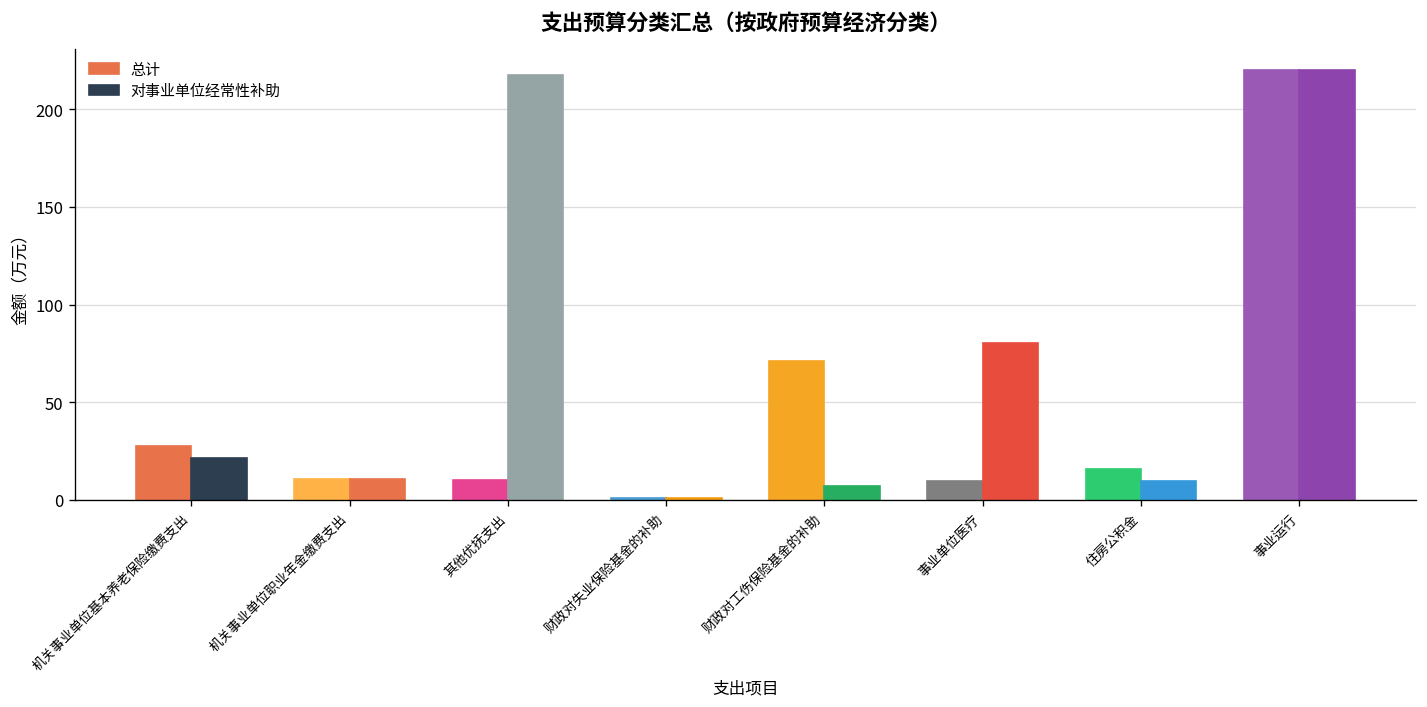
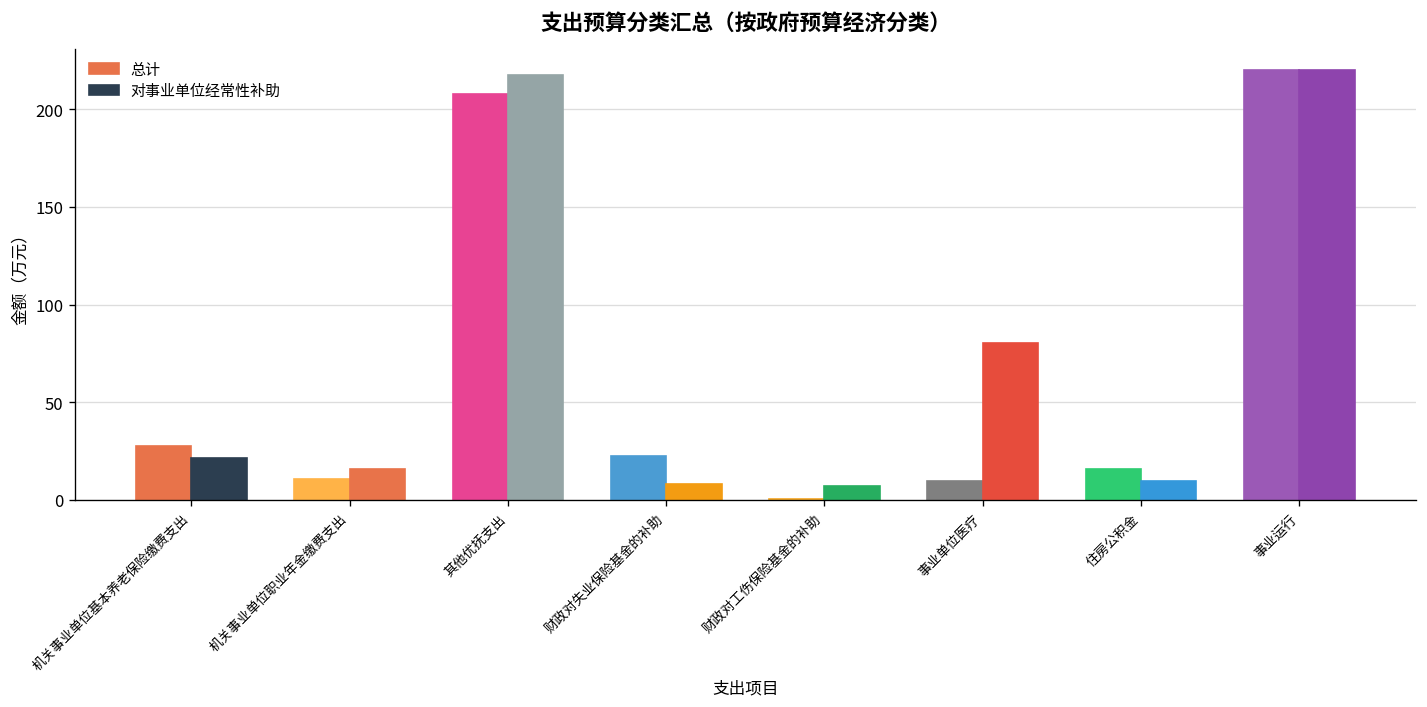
对事业单位经常性补助, 机关事业单位职业年金缴费支出: 11 -> 16
总计, 其他优抚支出: 10 -> 208
总计, 财政对失业保险基金的补助: 1 -> 23
对事业单位经常性补助, 财政对失业保险基金的补助: 1 -> 8
总计, 财政对工伤保险基金的补助: 71 -> 0
